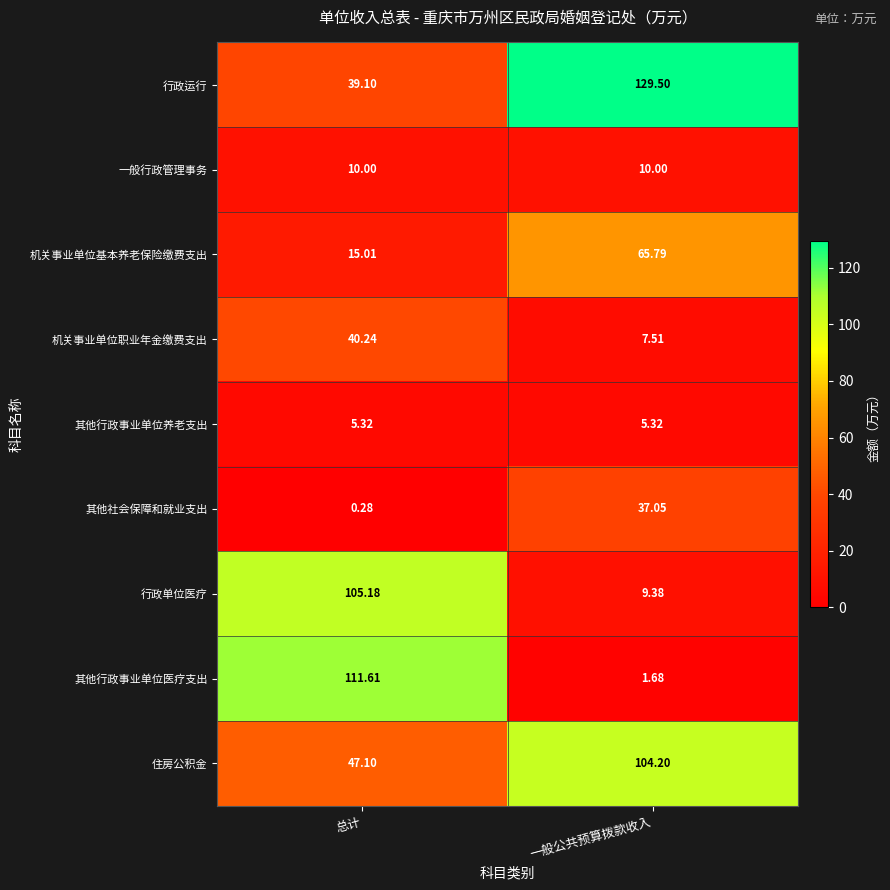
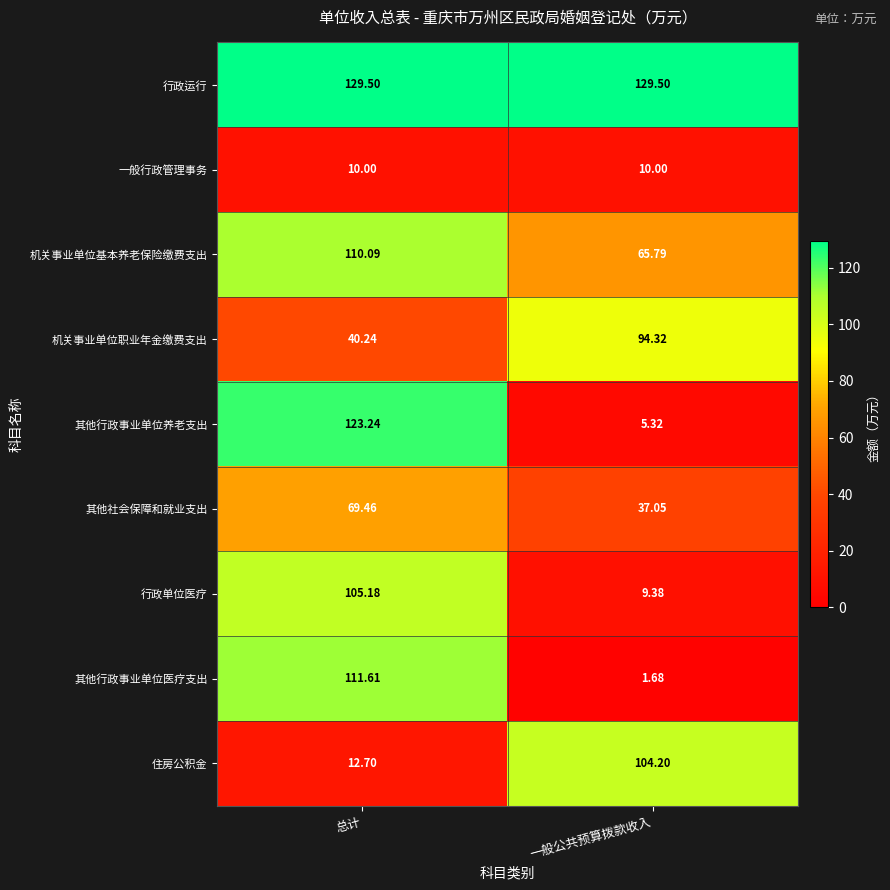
行政运行, 总计: 39.10 -> 129.50
机关事业单位基本养老保险缴费支出, 总计: 15.01 -> 110.09
机关事业单位职业年金缴费支出, 一般公共预算拨款收入: 7.51 -> 94.32
其他行政事业单位养老支出, 总计: 5.32 -> 123.24
其他社会保障和就业支出, 总计: 0.28 -> 69.46
住房公积金, 总计: 47.10 -> 12.70
